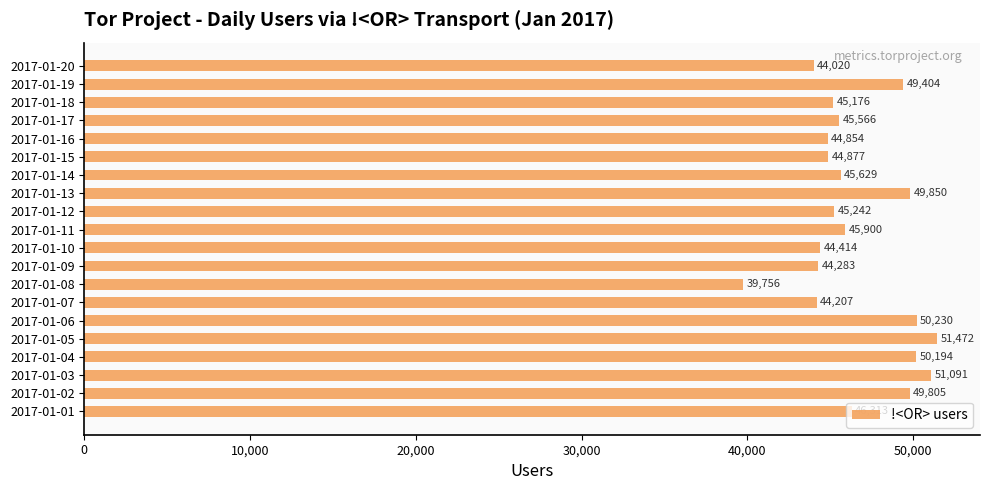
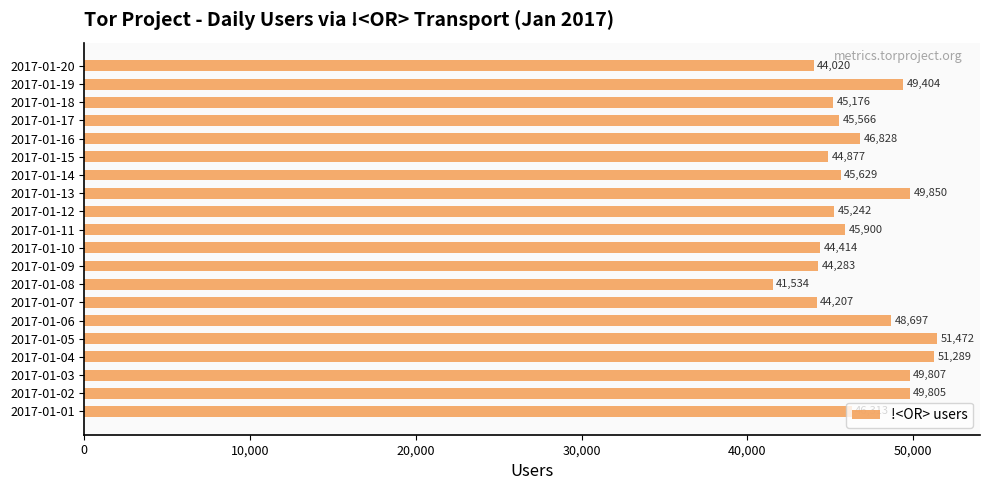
2017-01-16: 44,854 -> 46,828
2017-01-08: 39,756 -> 41,534
2017-01-06: 50,230 -> 48,697
2017-01-04: 50,194 -> 51,289
2017-01-03: 51,091 -> 49,807
